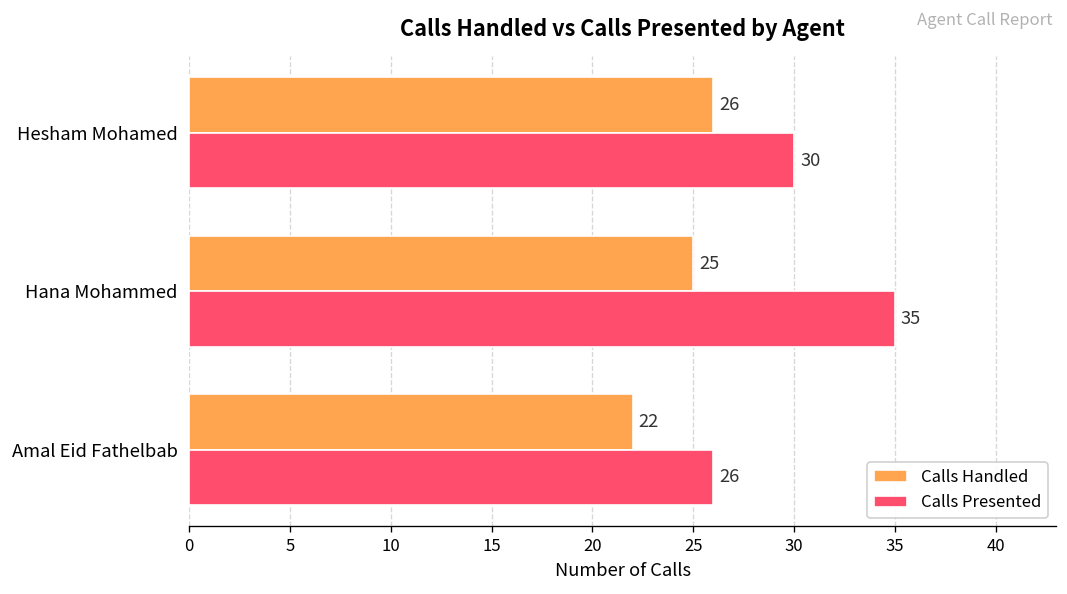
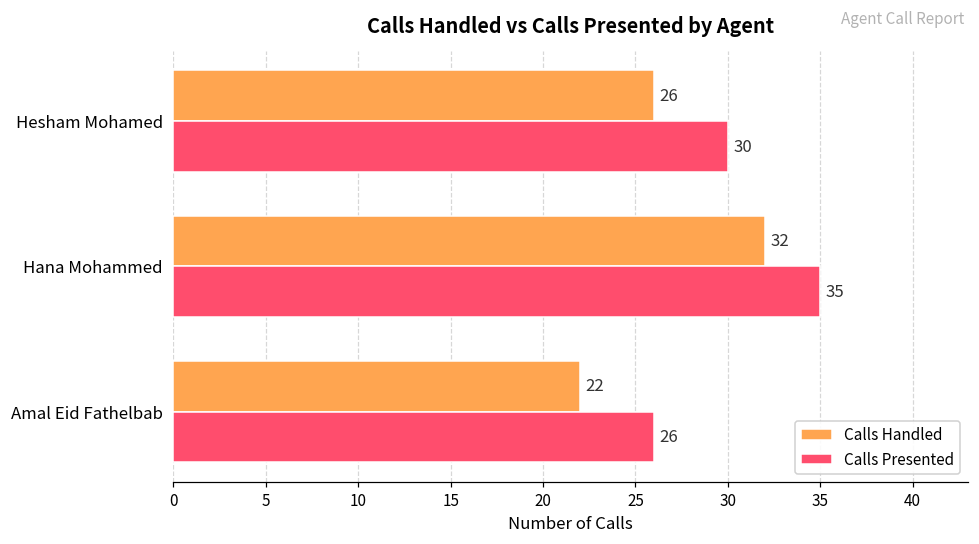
Calls Handled, Hana Mohammed: 25 -> 32
